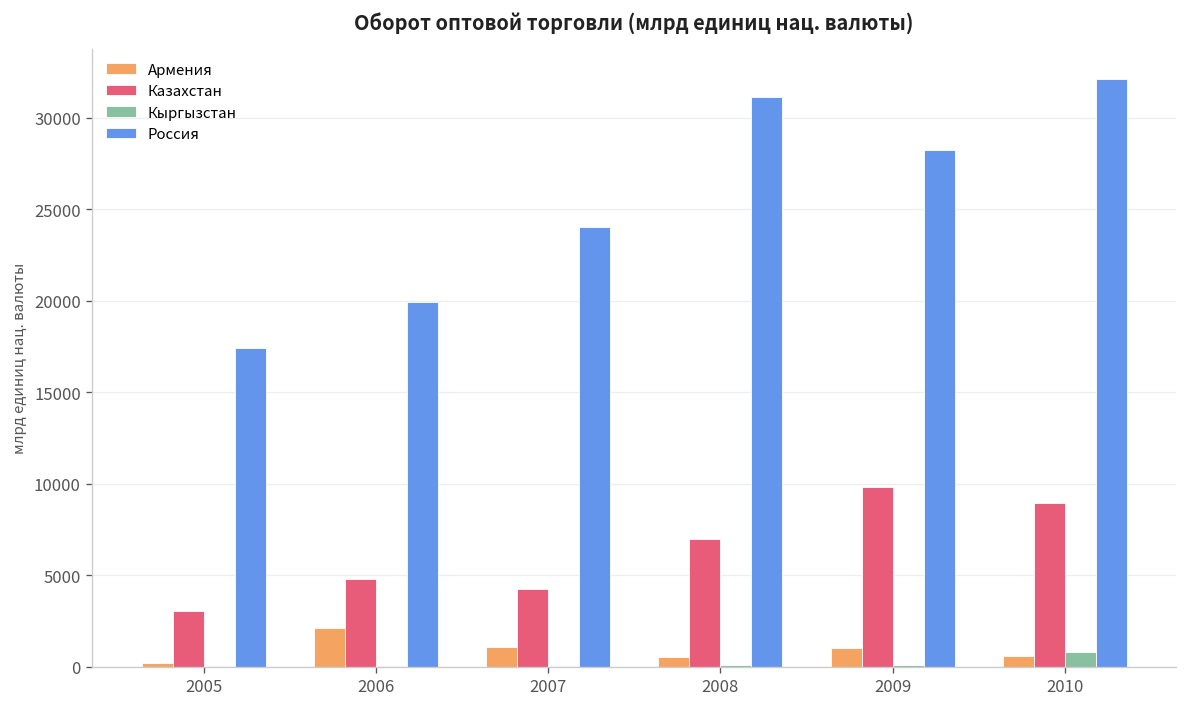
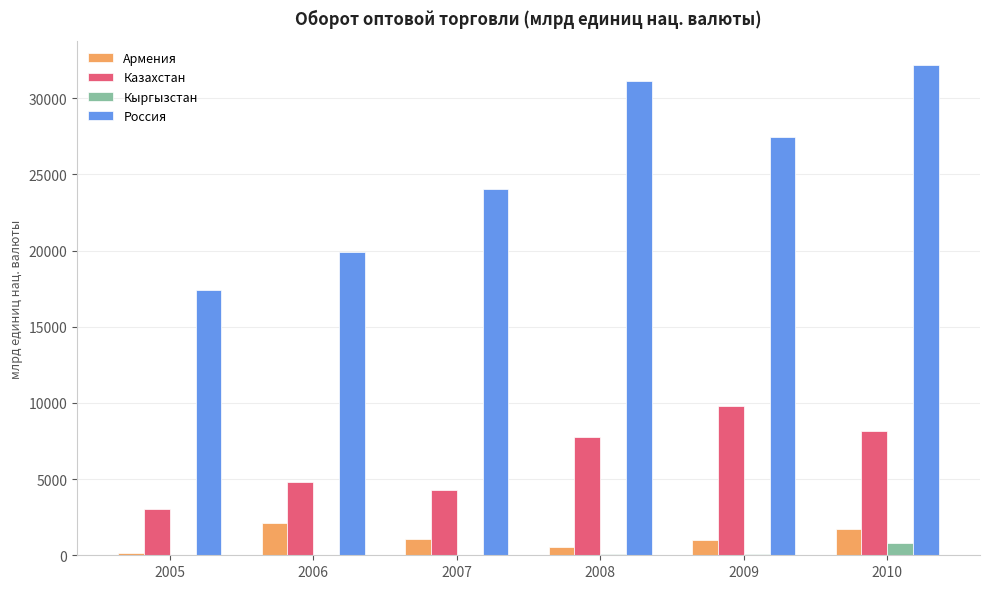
Казахстан, 2008: 7000 -> 7800
Россия, 2009: 28300 -> 27400
Армения, 2010: 600 -> 1700
Казахстан, 2010: 8900 -> 8200
